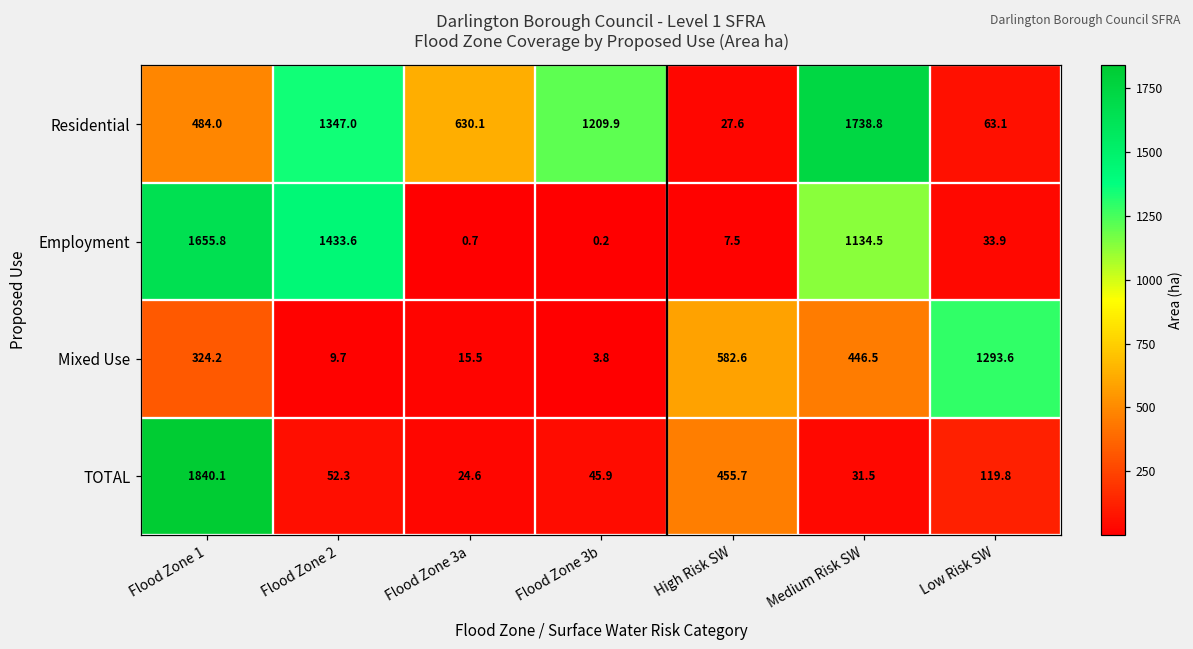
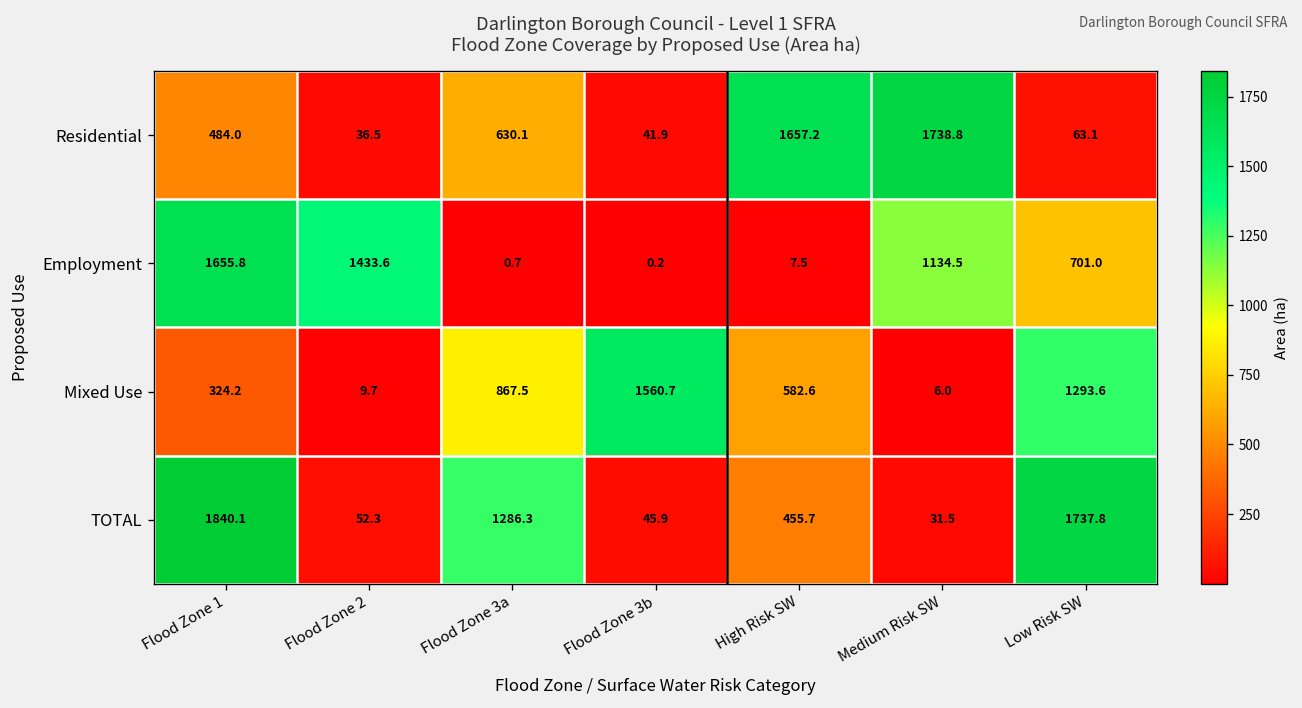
Residential, Flood Zone 2: 1347.0 -> 36.5
Residential, Flood Zone 3b: 1209.9 -> 41.9
Residential, High Risk SW: 27.6 -> 1657.2
Employment, Low Risk SW: 33.9 -> 701.0
Mixed Use, Flood Zone 3a: 15.5 -> 867.5
Mixed Use, Flood Zone 3b: 3.8 -> 1560.7
Mixed Use, Medium Risk SW: 446.5 -> 6.0
TOTAL, Flood Zone 3a: 24.6 -> 1286.3
TOTAL, Low Risk SW: 119.8 -> 1737.8
